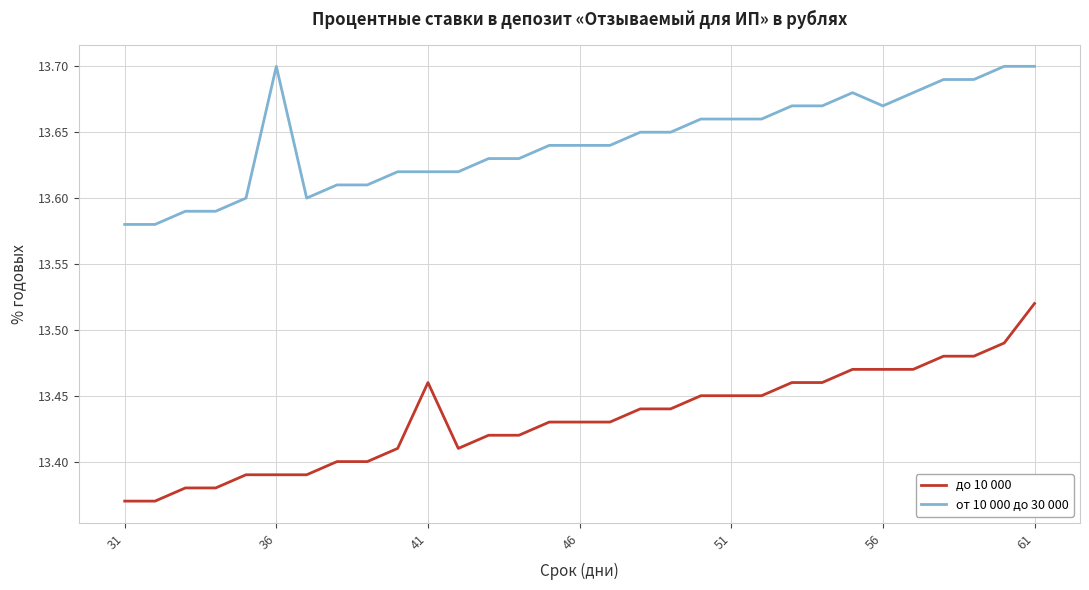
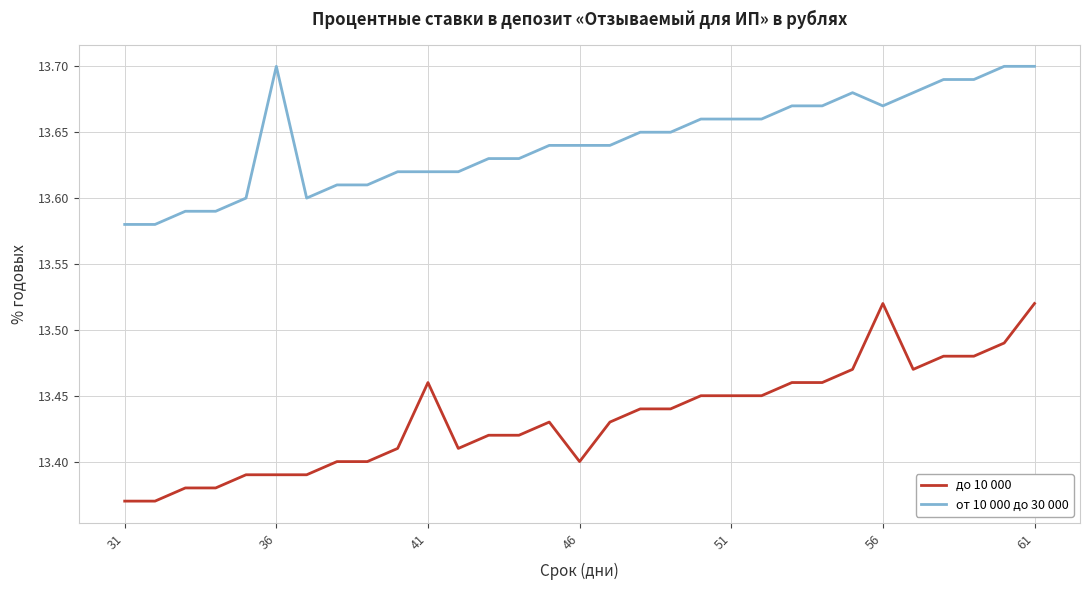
до 10 000, 46: 13.43 -> 13.40
до 10 000, 56: 13.47 -> 13.52
